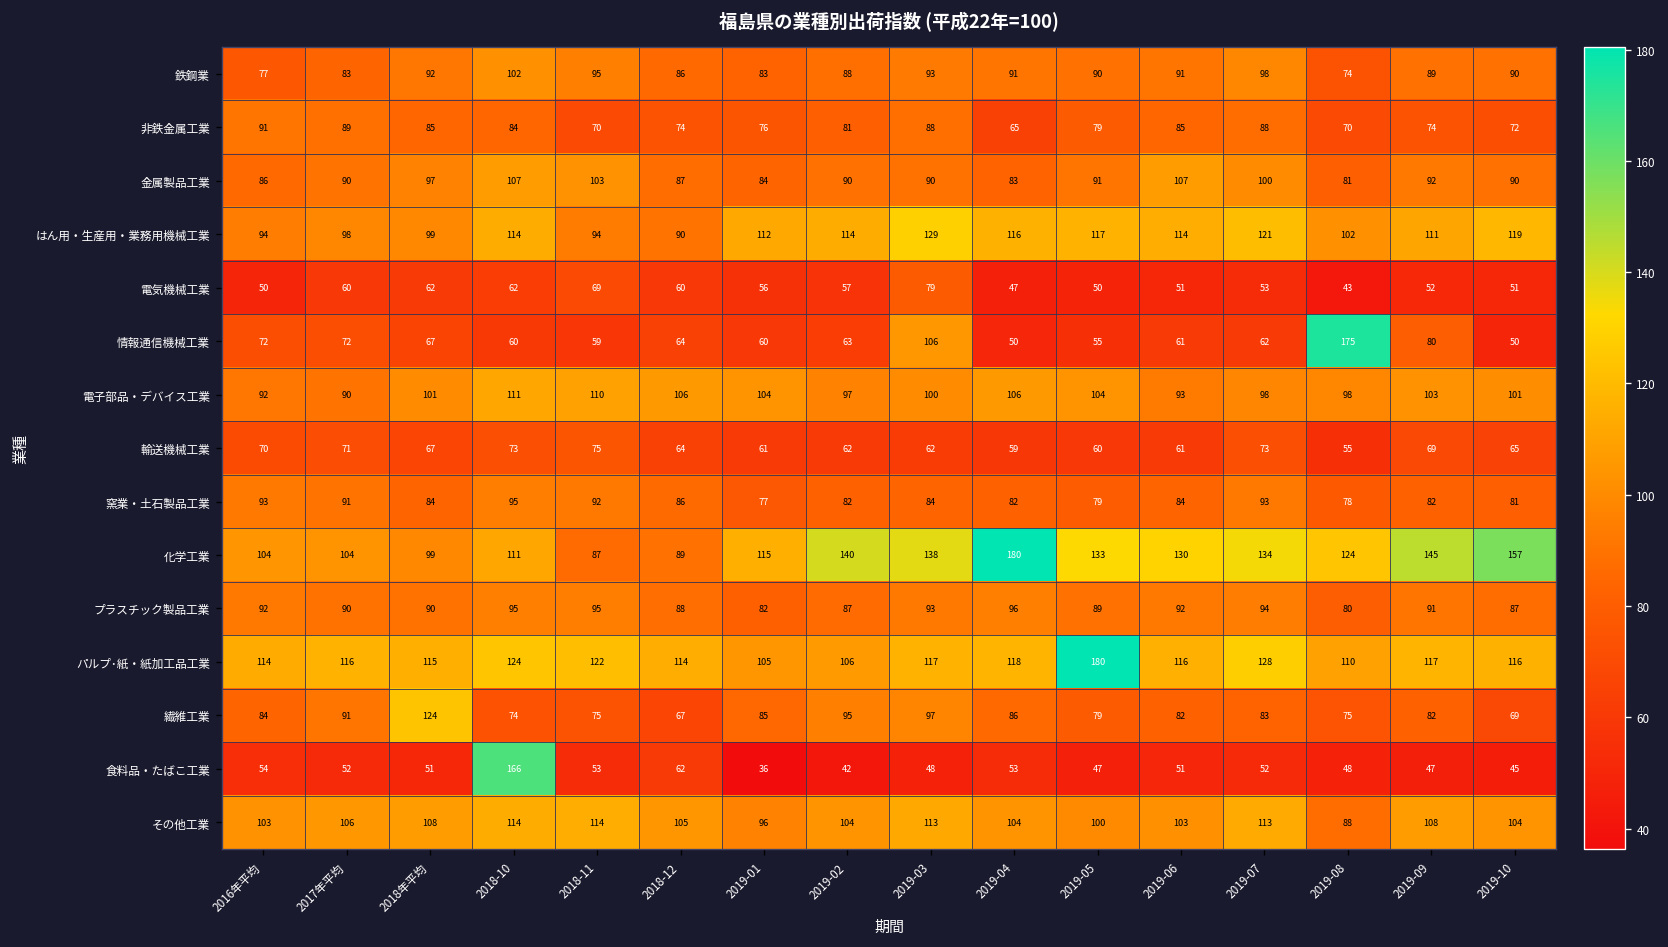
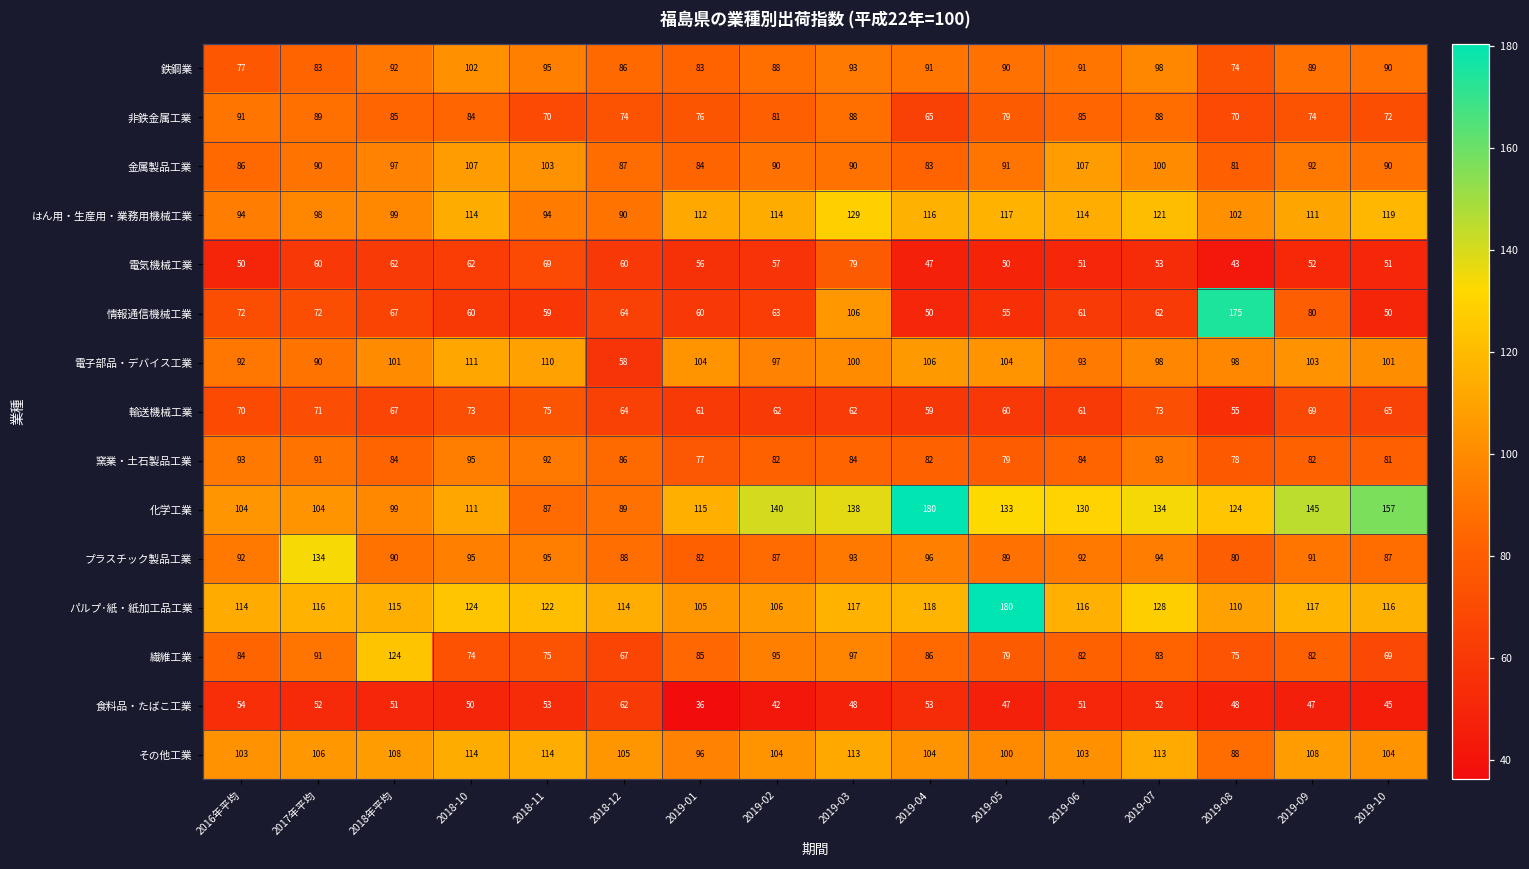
電子部品・デバイス工業, 2018-12: 106 -> 58
プラスチック製品工業, 2017年平均: 90 -> 134
食料品・たばこ工業, 2018-10: 166 -> 50
